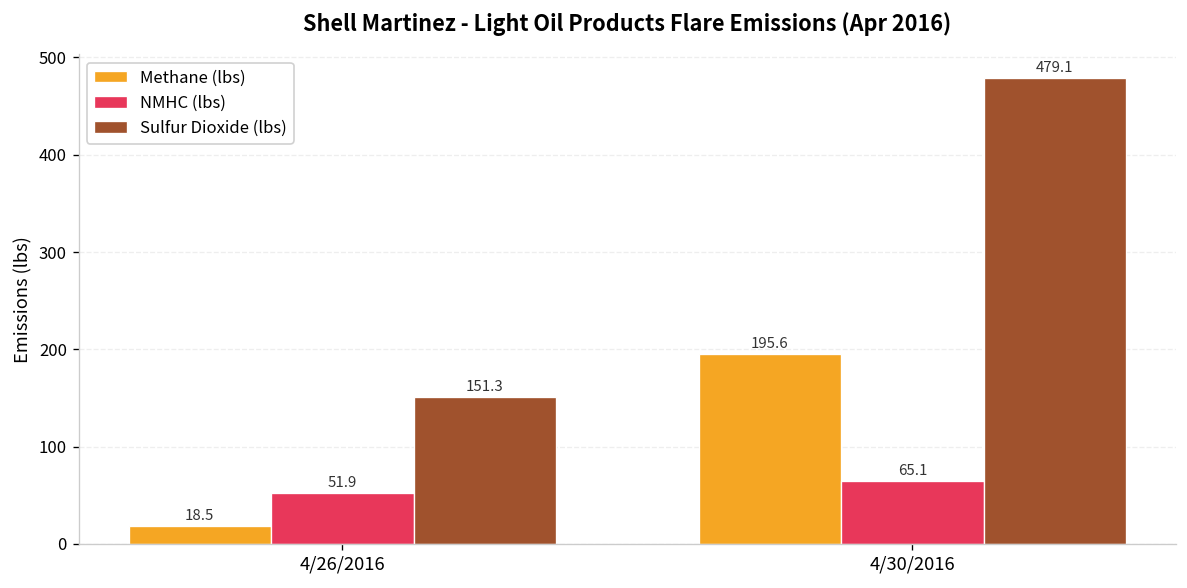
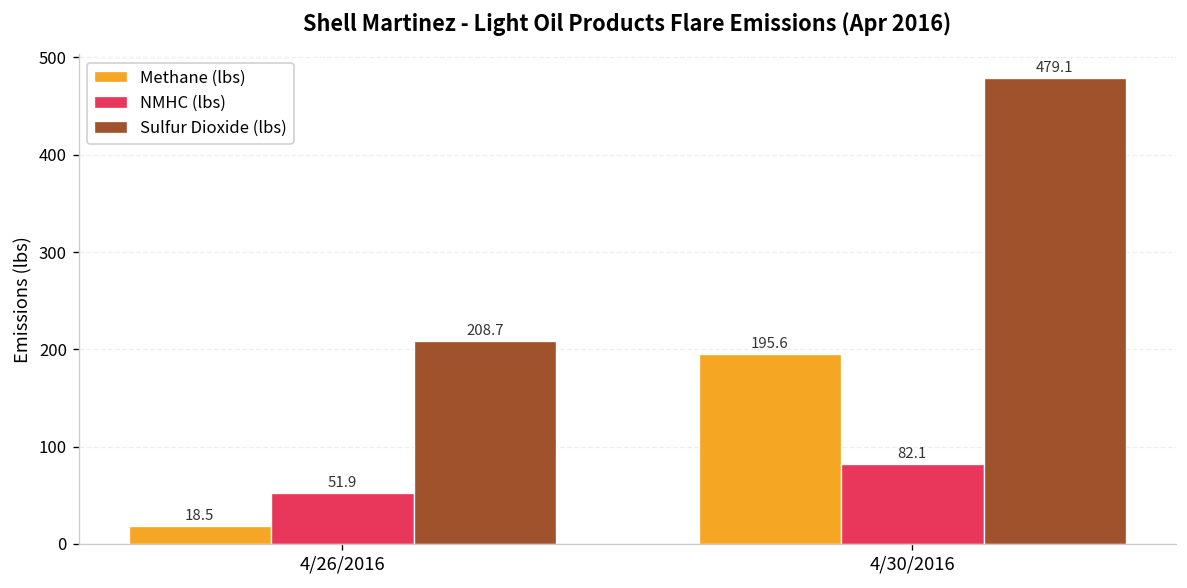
Sulfur Dioxide (lbs), 4/26/2016: 151.3 -> 208.7
NMHC (lbs), 4/30/2016: 65.1 -> 82.1
